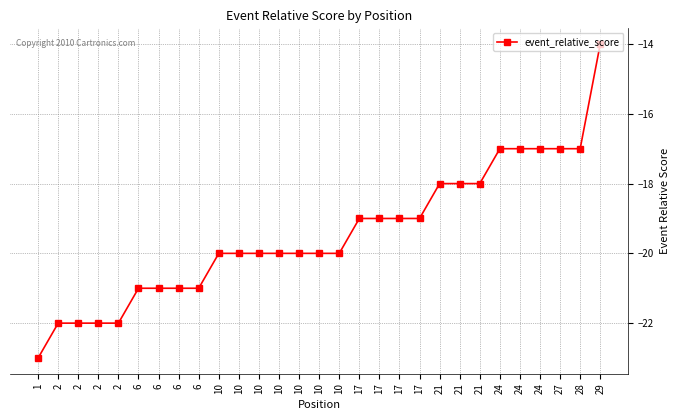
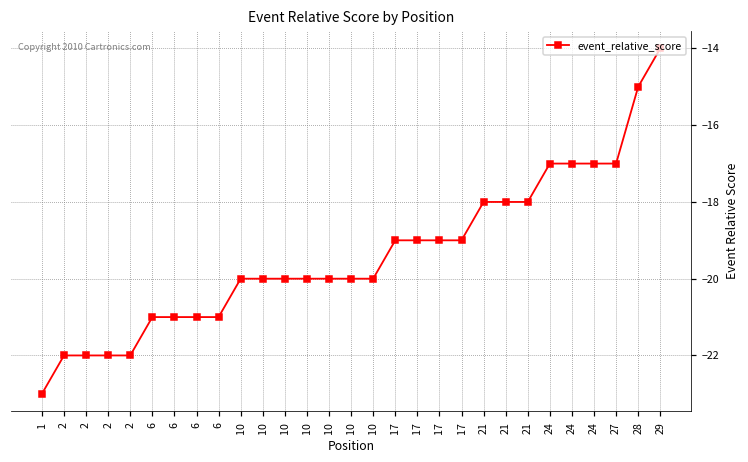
28: -17 -> -15
